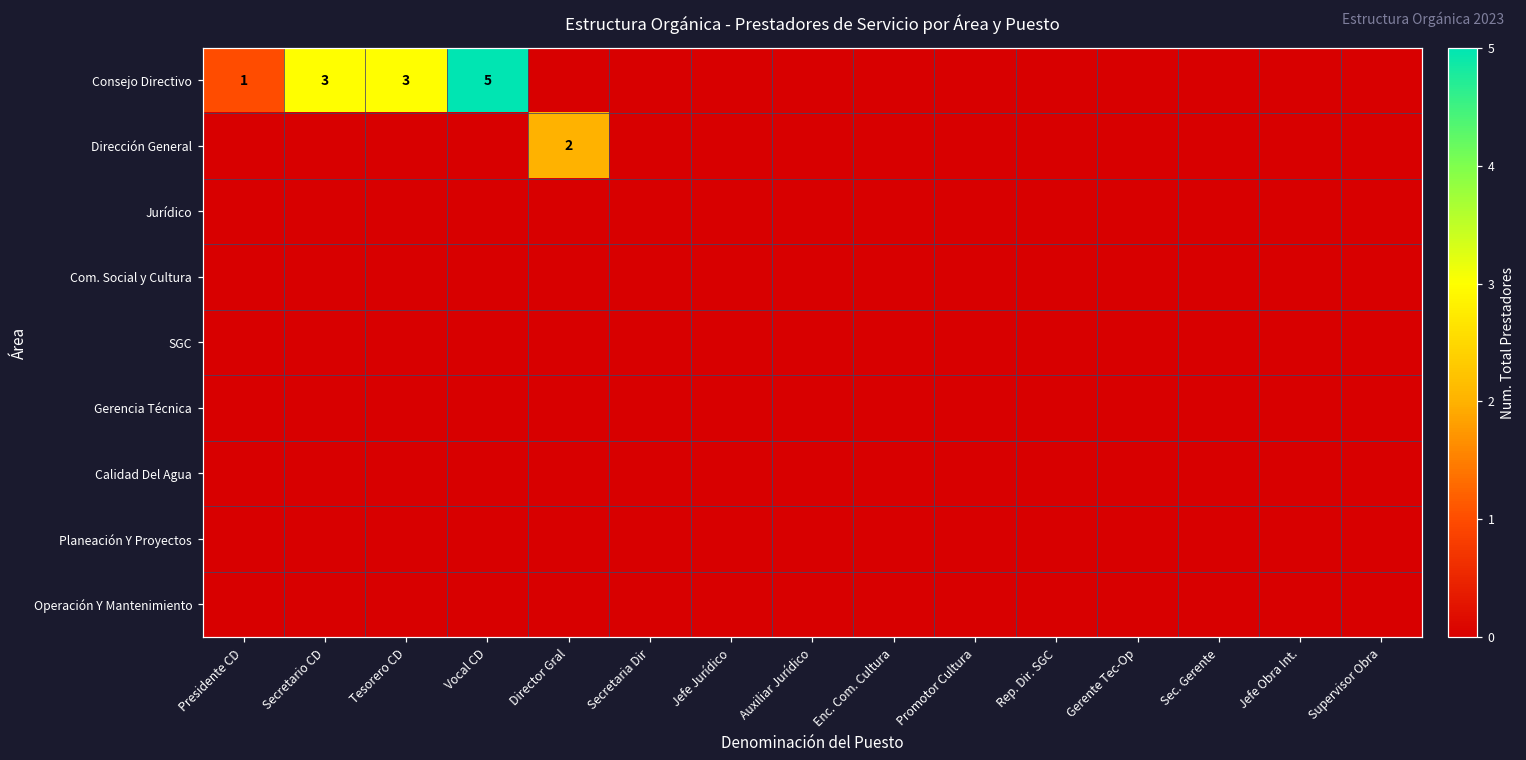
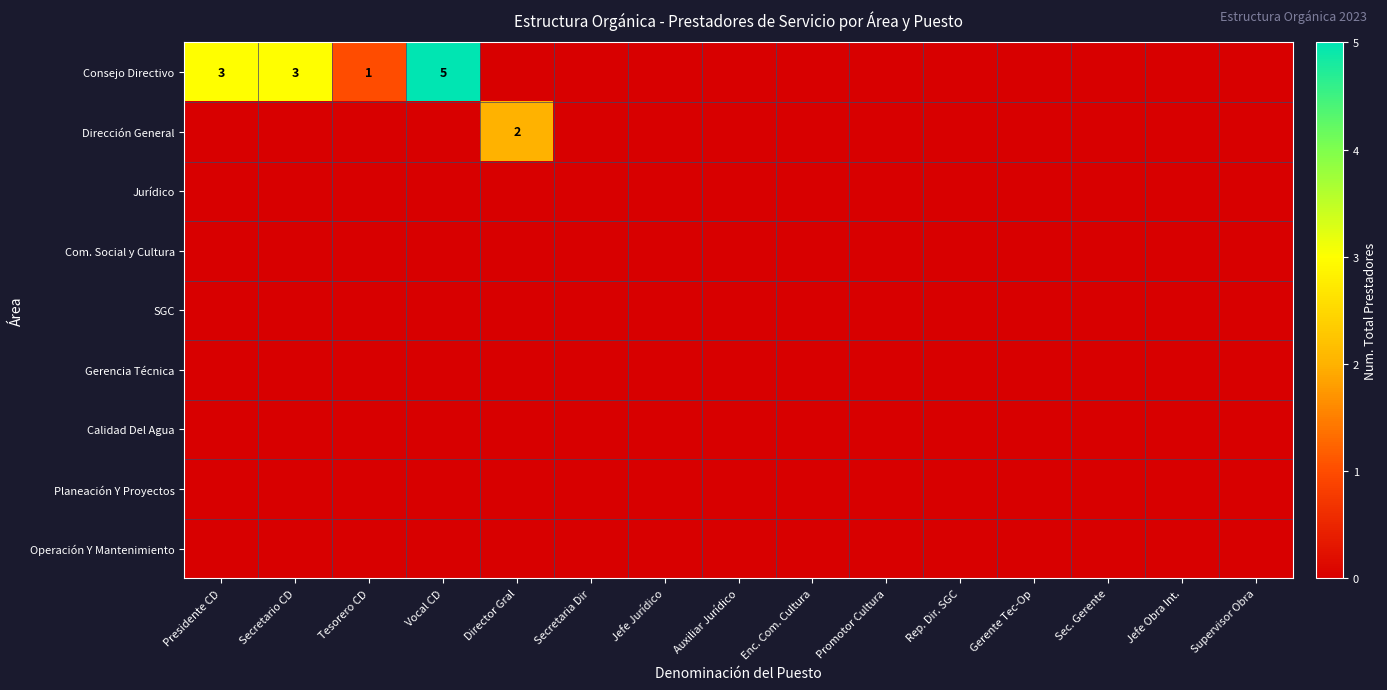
Consejo Directivo, Presidente CD: 1 -> 3
Consejo Directivo, Tesorero CD: 3 -> 1
